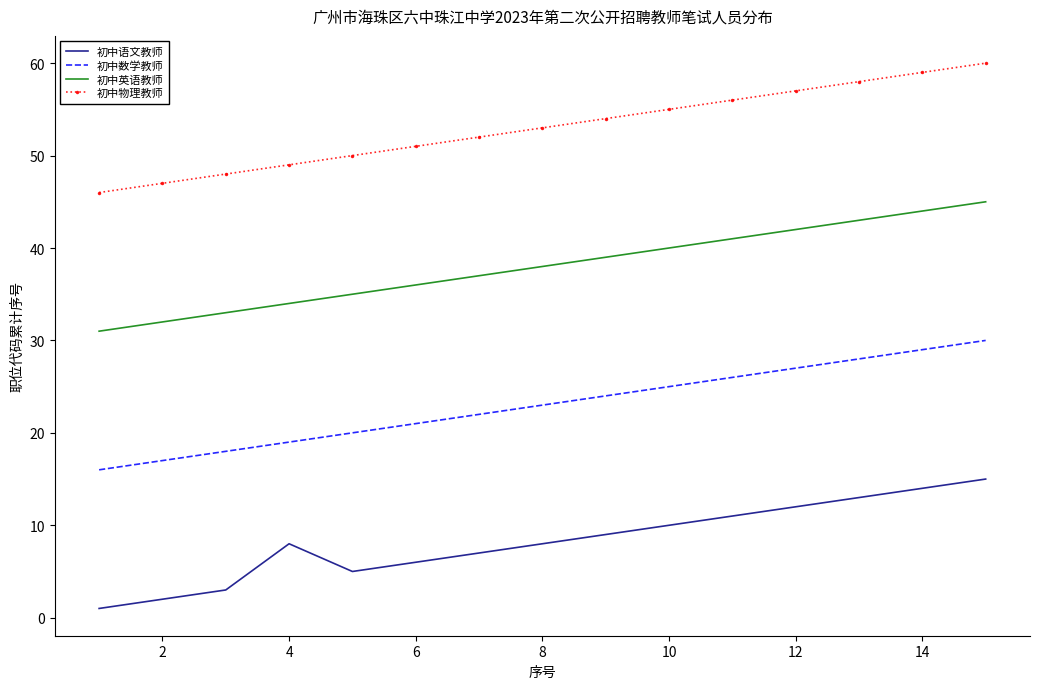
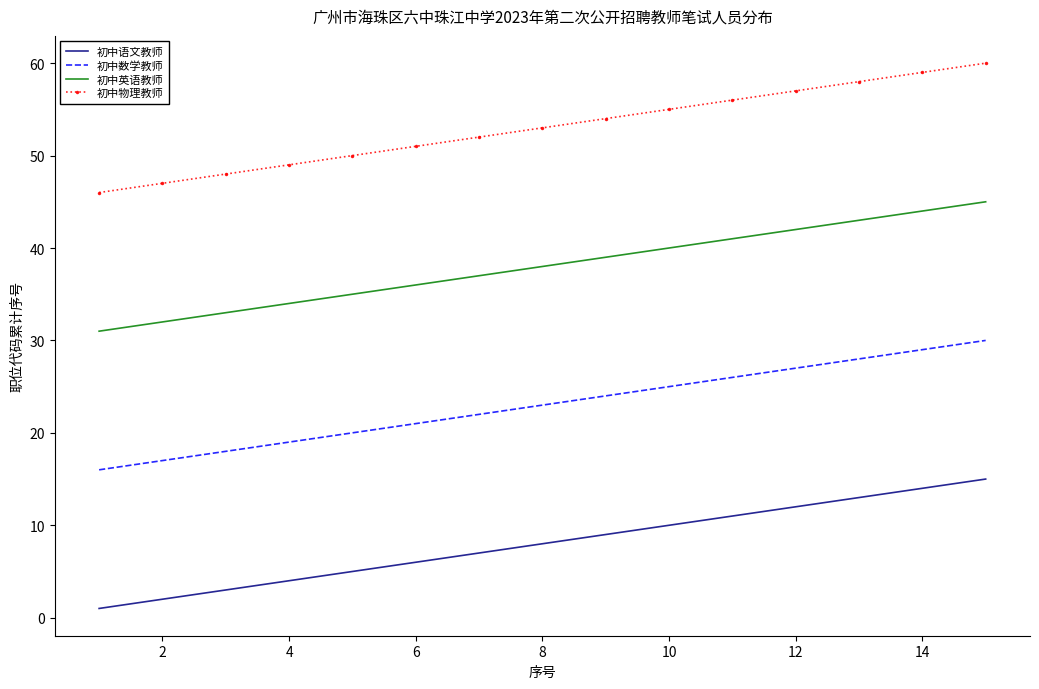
初中语文教师, 4: 8 -> 4
